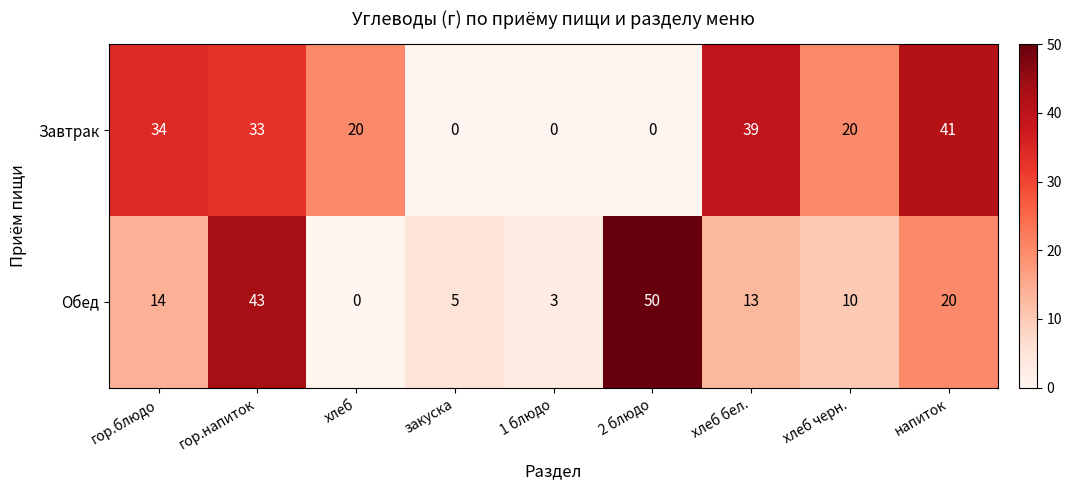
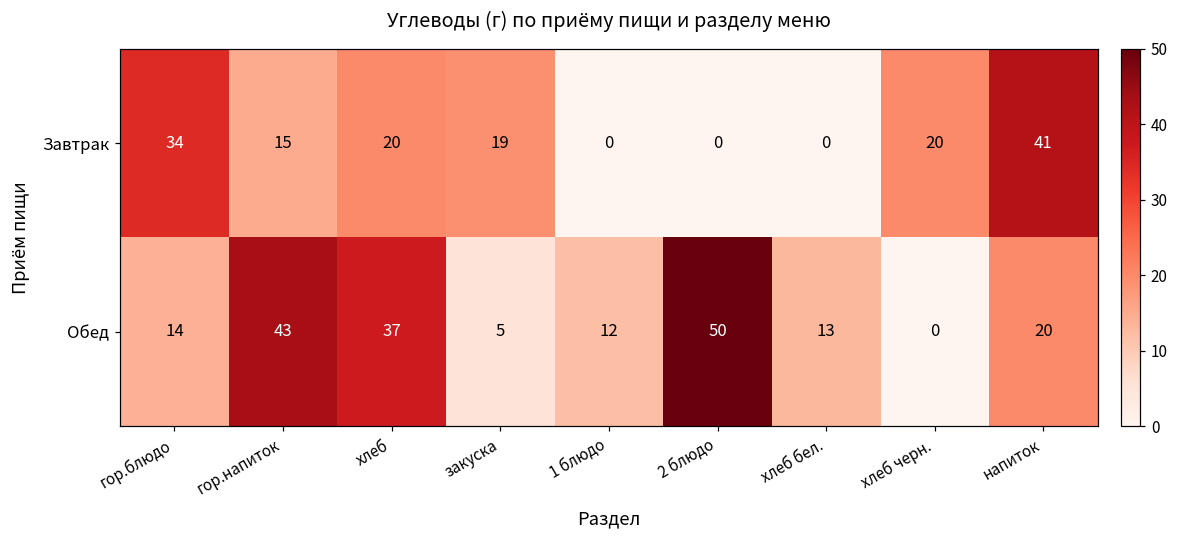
Завтрак, гор.напиток: 33 -> 15
Завтрак, закуска: 0 -> 19
Завтрак, хлеб бел.: 39 -> 0
Обед, хлеб: 0 -> 37
Обед, 1 блюдо: 3 -> 12
Обед, хлеб черн.: 10 -> 0
